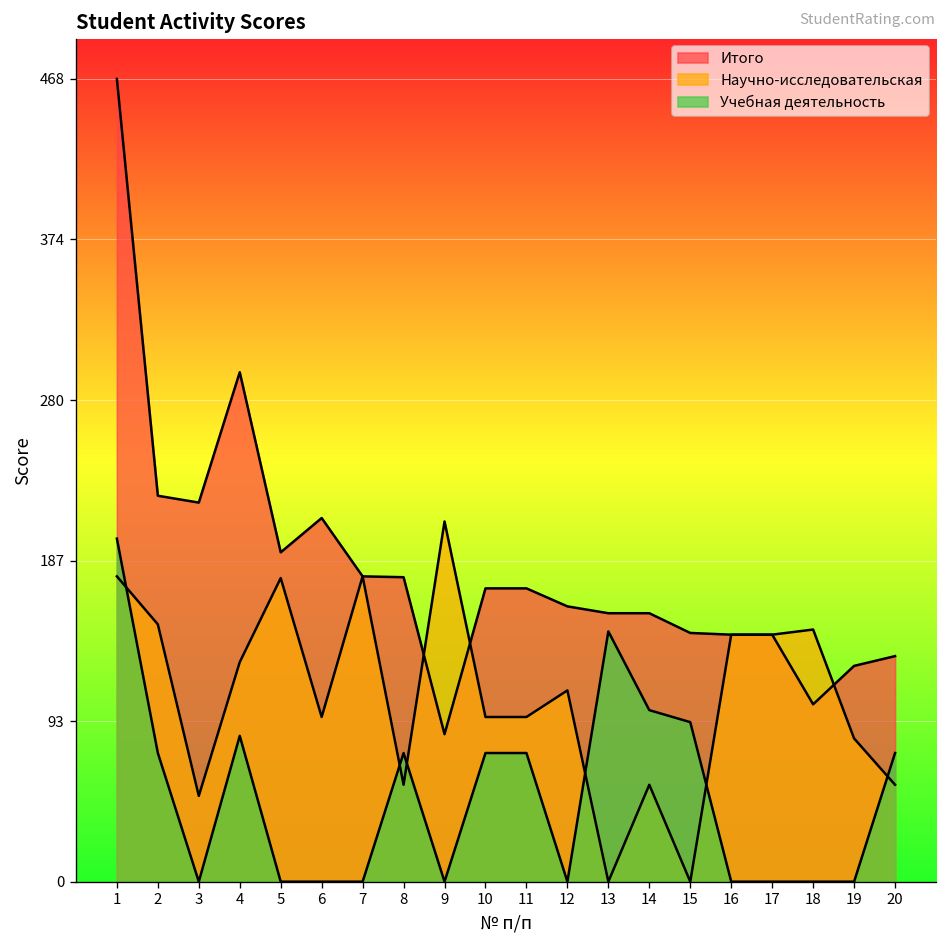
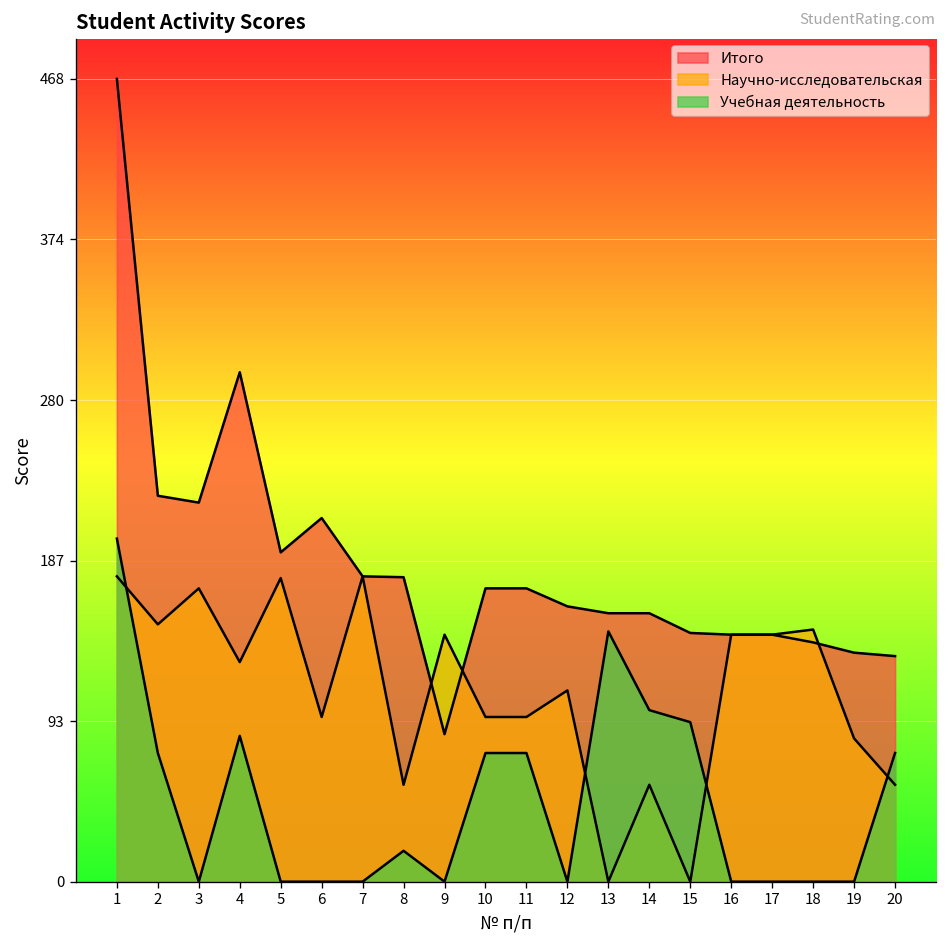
Научно-исследовательская, 3: 50 -> 171
Учебная деятельность, 8: 75 -> 18
Научно-исследовательская, 9: 210 -> 144
Итого, 18: 103 -> 140
Итого, 19: 126 -> 134
